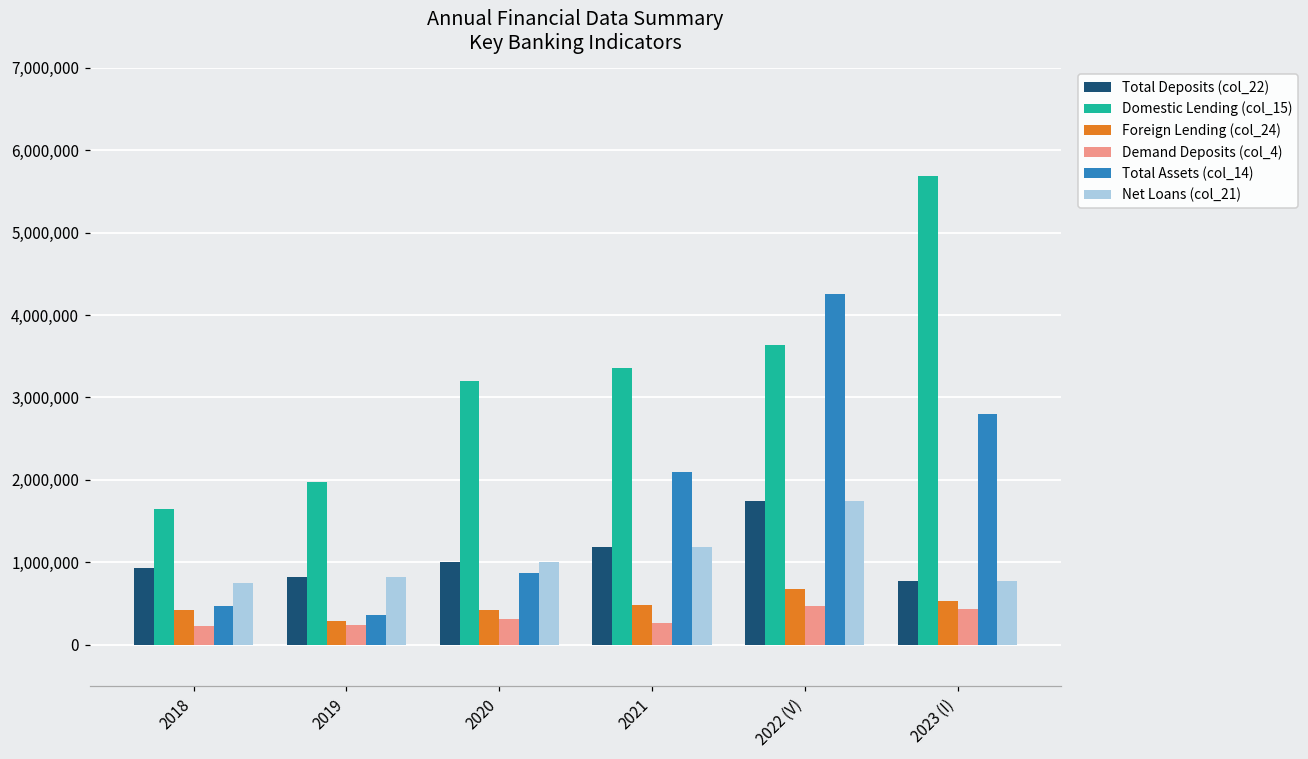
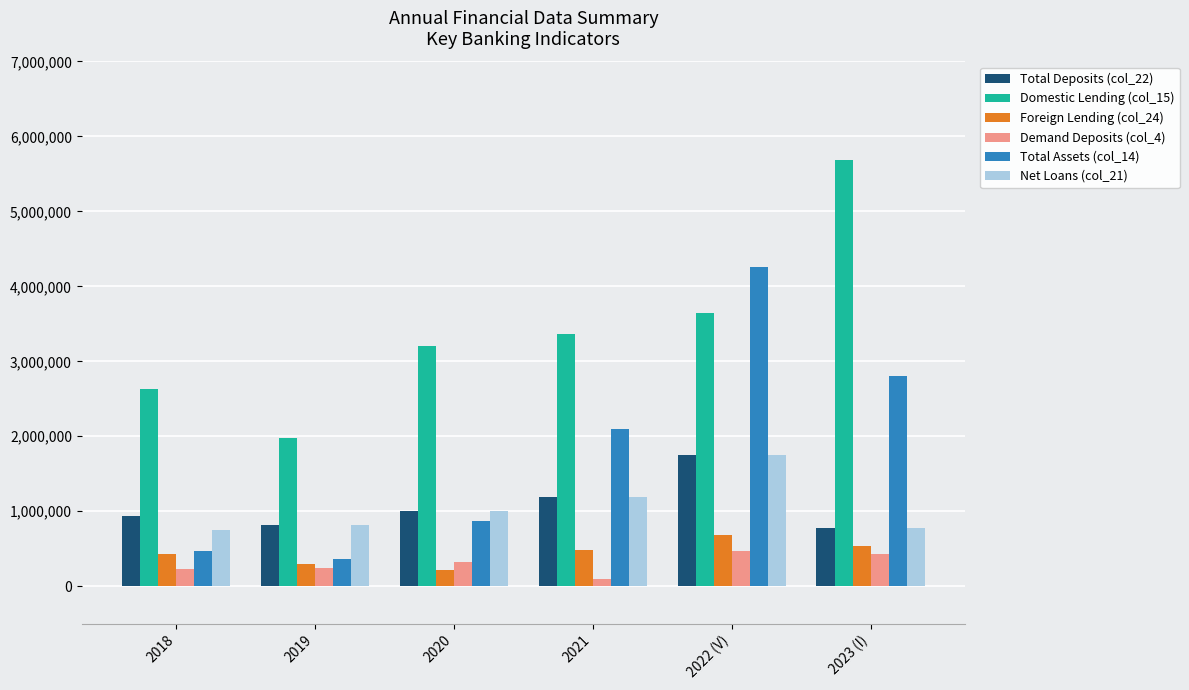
Domestic Lending (col_15), 2018: 1,600,000 -> 2,600,000
Foreign Lending (col_24), 2020: 400,000 -> 200,000
Demand Deposits (col_4), 2021: 300,000 -> 100,000
